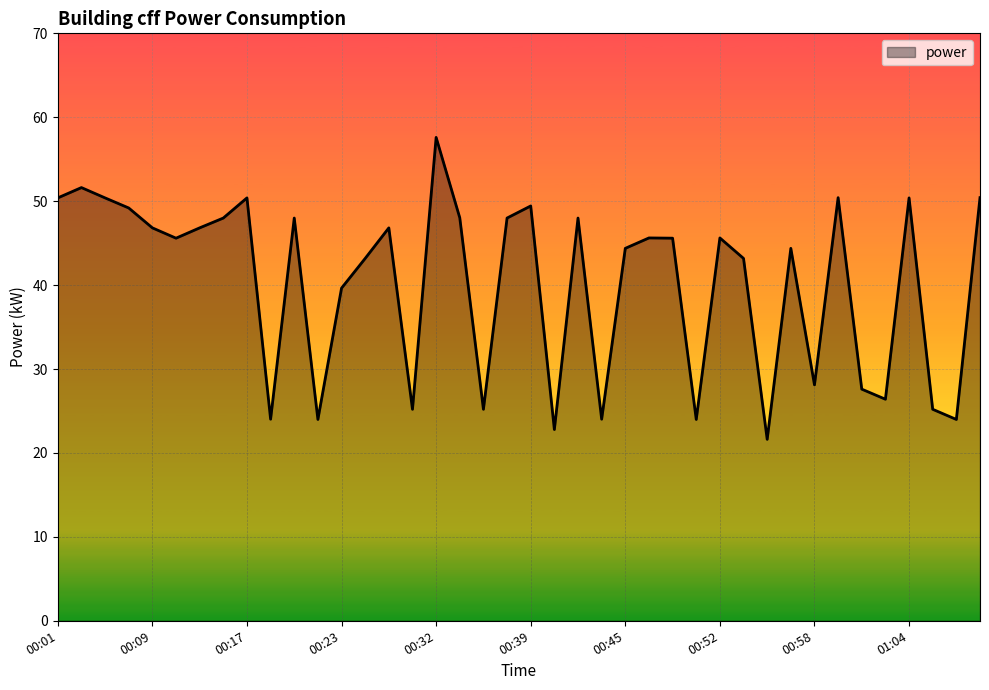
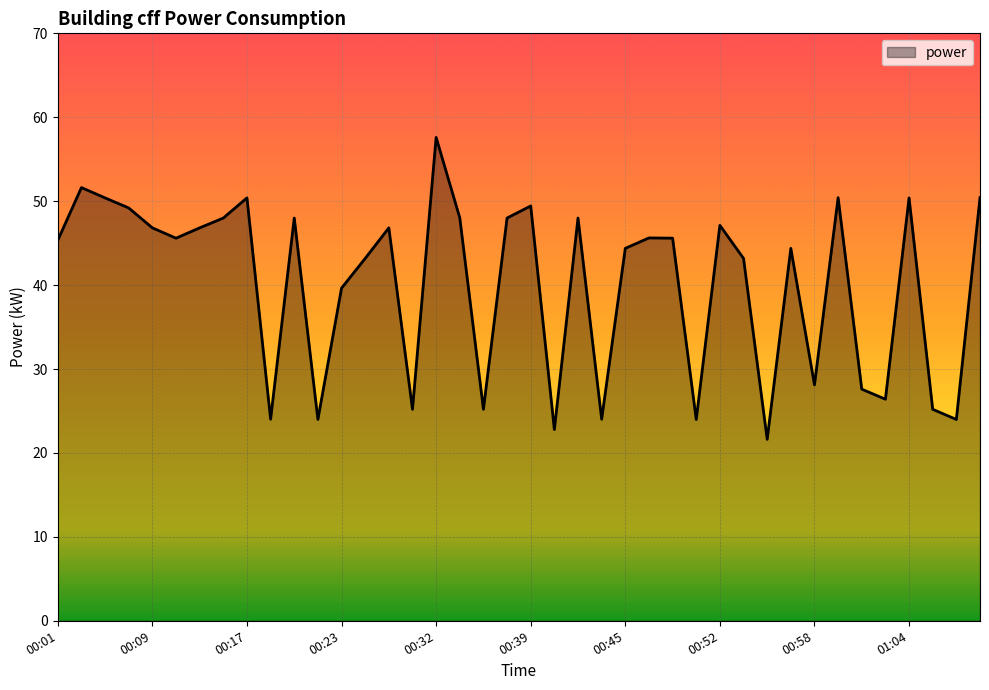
00:01: 50 -> 45
00:52: 46 -> 47
